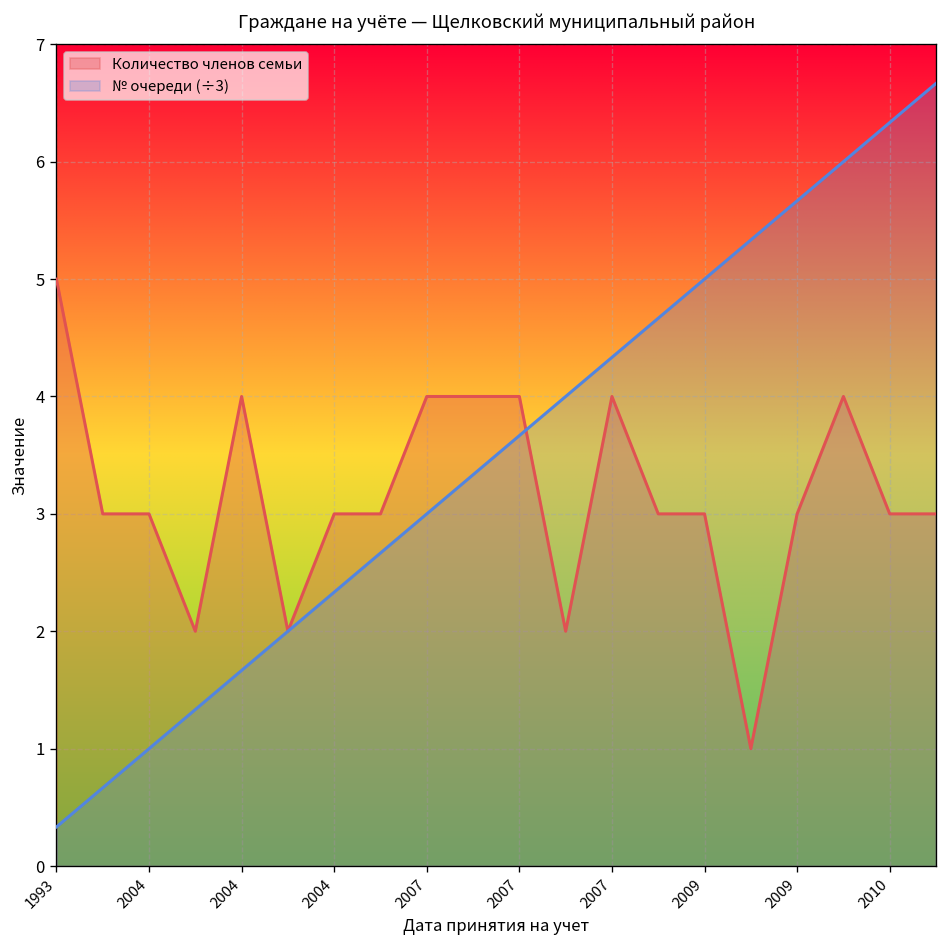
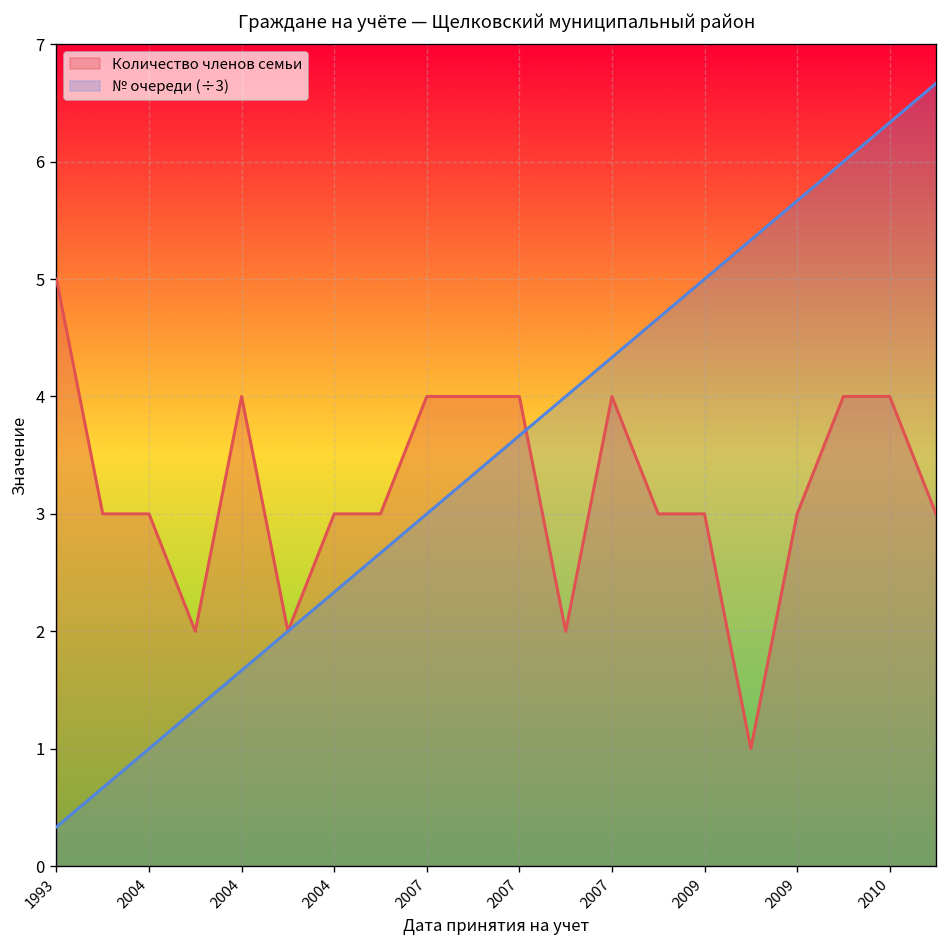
Количество членов семьи, 2010: 3 -> 4
